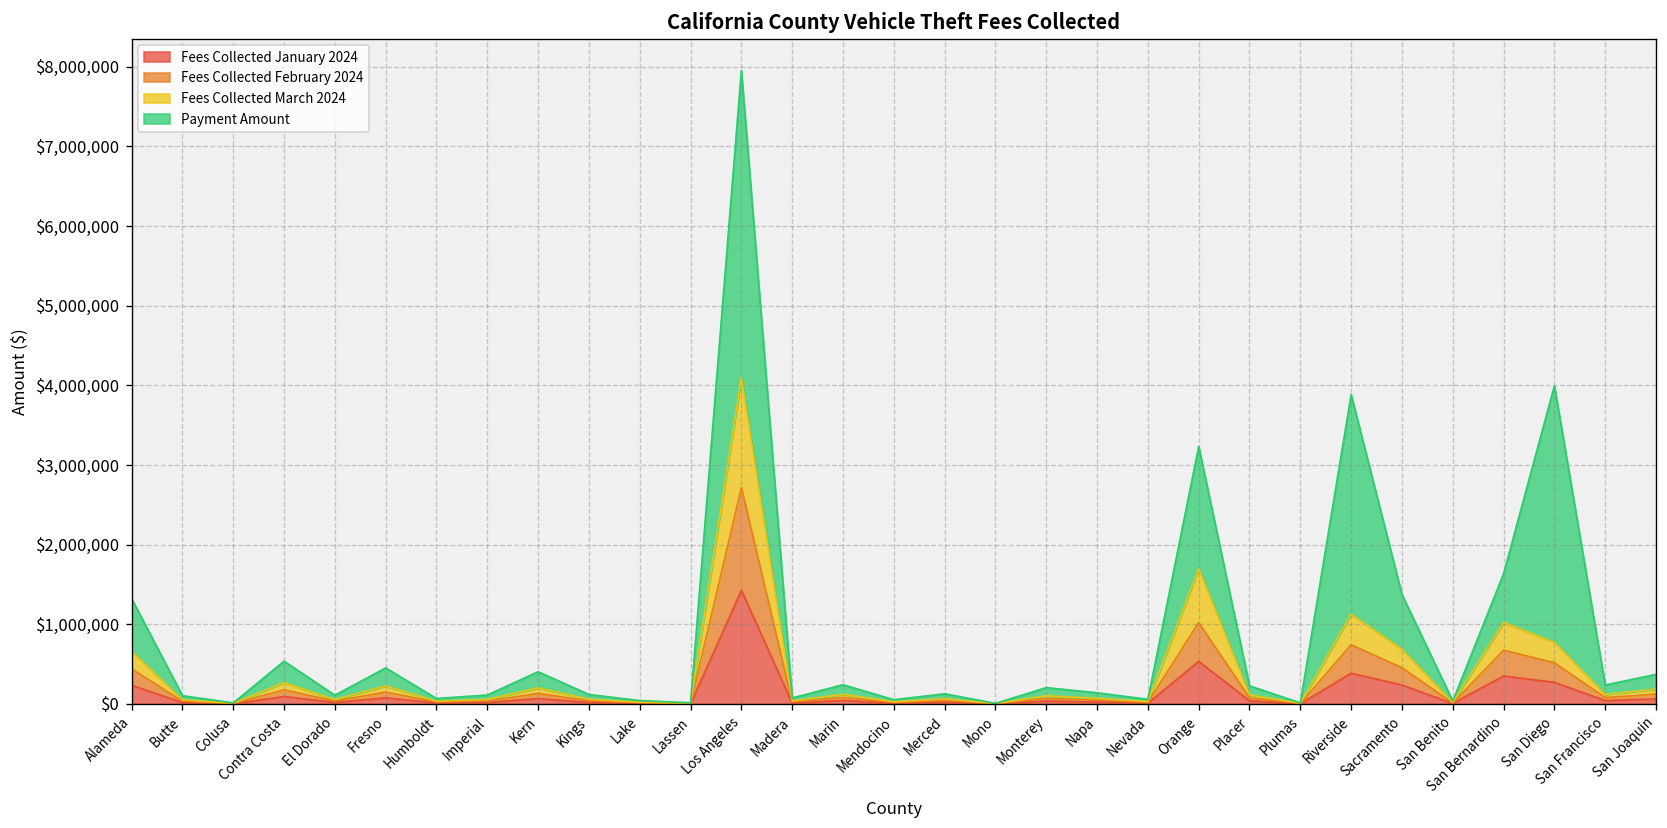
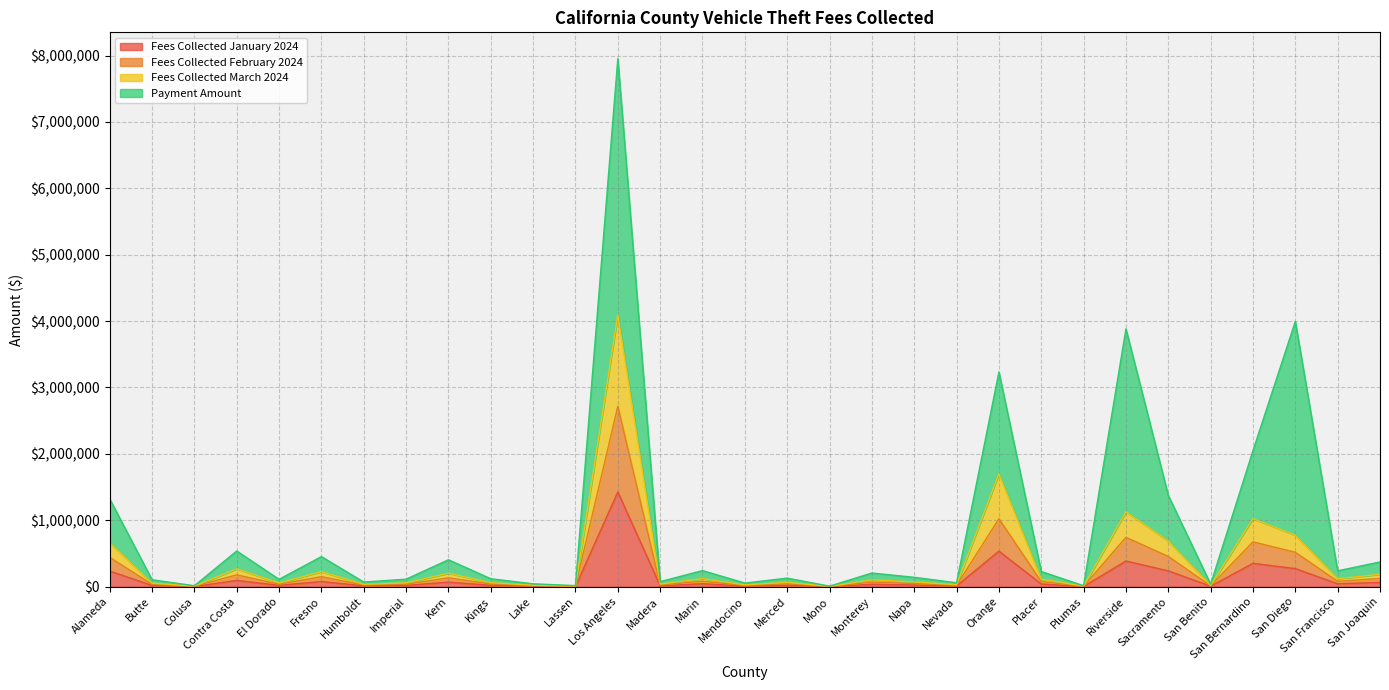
Payment Amount, San Bernardino: $600,000 -> $1,000,000
